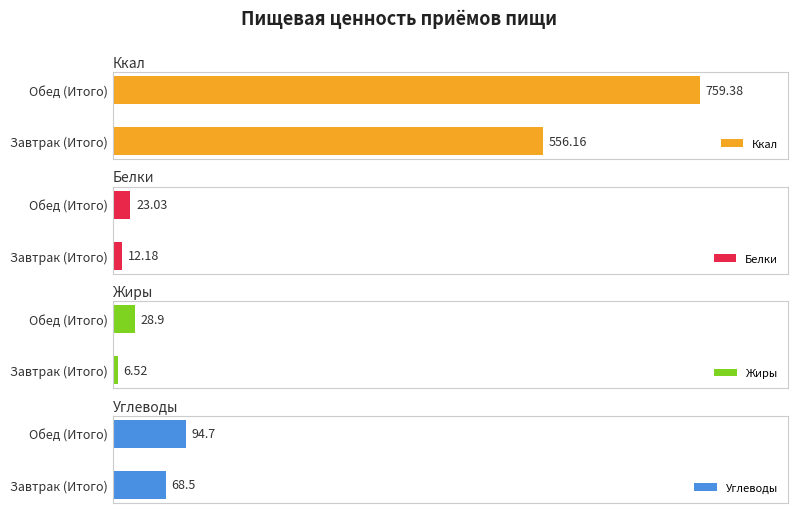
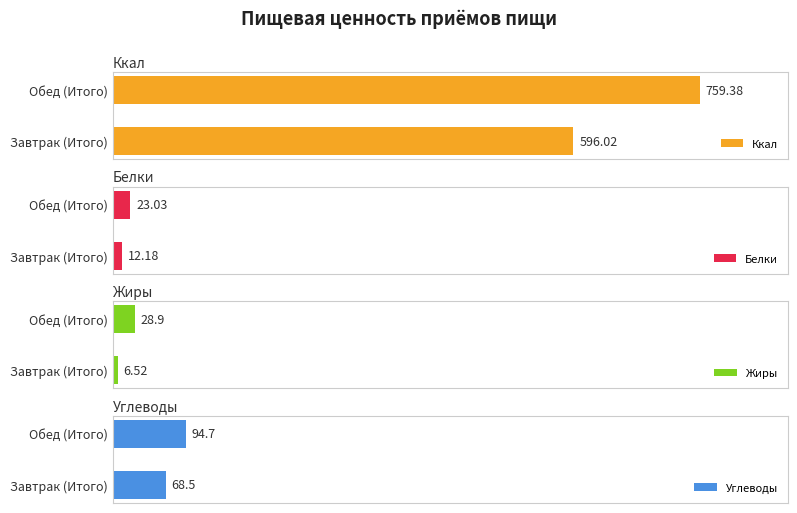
Ккал, Завтрак (Итого): 556.16 -> 596.02
